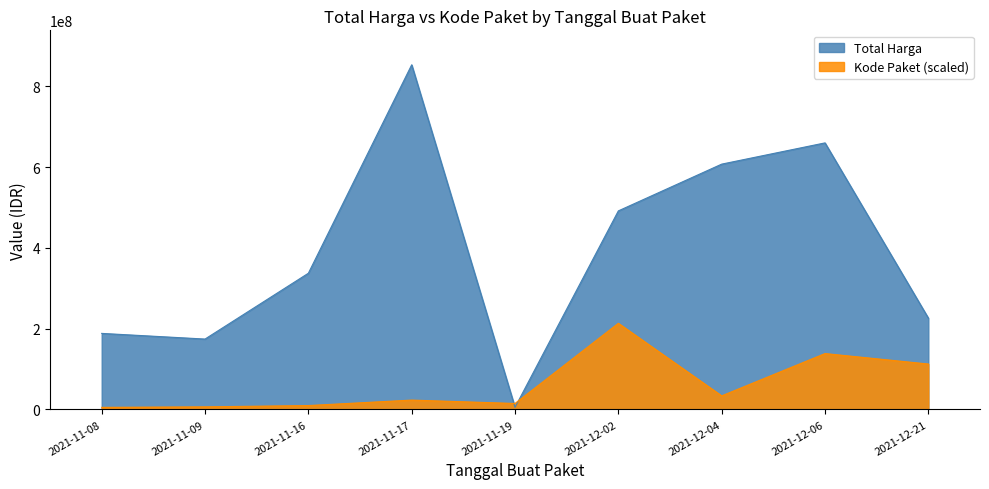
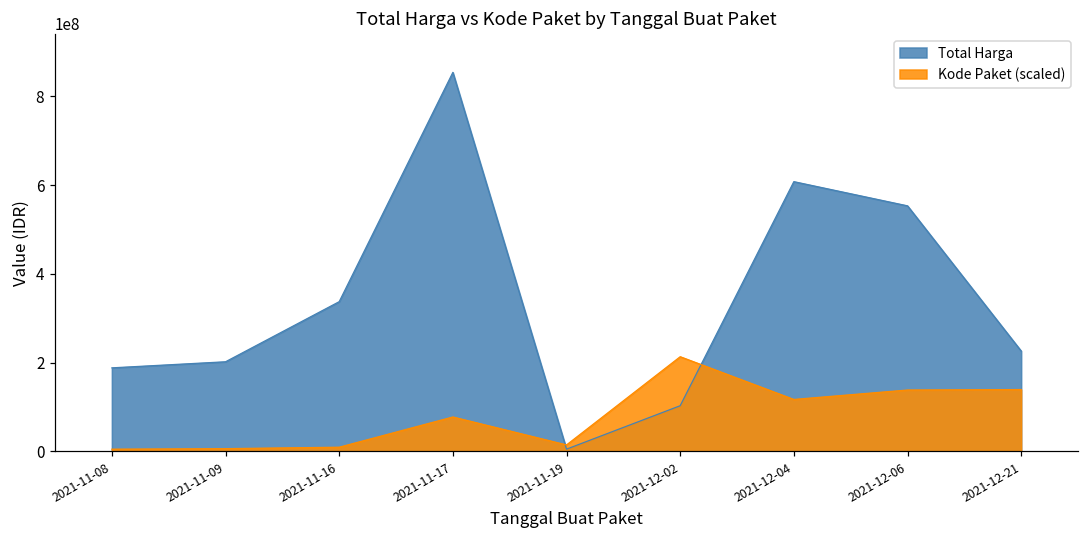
Total Harga, 2021-11-09: 170000000 -> 200000000
Kode Paket (scaled), 2021-11-17: 20000000 -> 80000000
Total Harga, 2021-12-02: 490000000 -> 100000000
Kode Paket (scaled), 2021-12-04: 30000000 -> 120000000
Total Harga, 2021-12-06: 660000000 -> 550000000
Kode Paket (scaled), 2021-12-21: 110000000 -> 140000000
